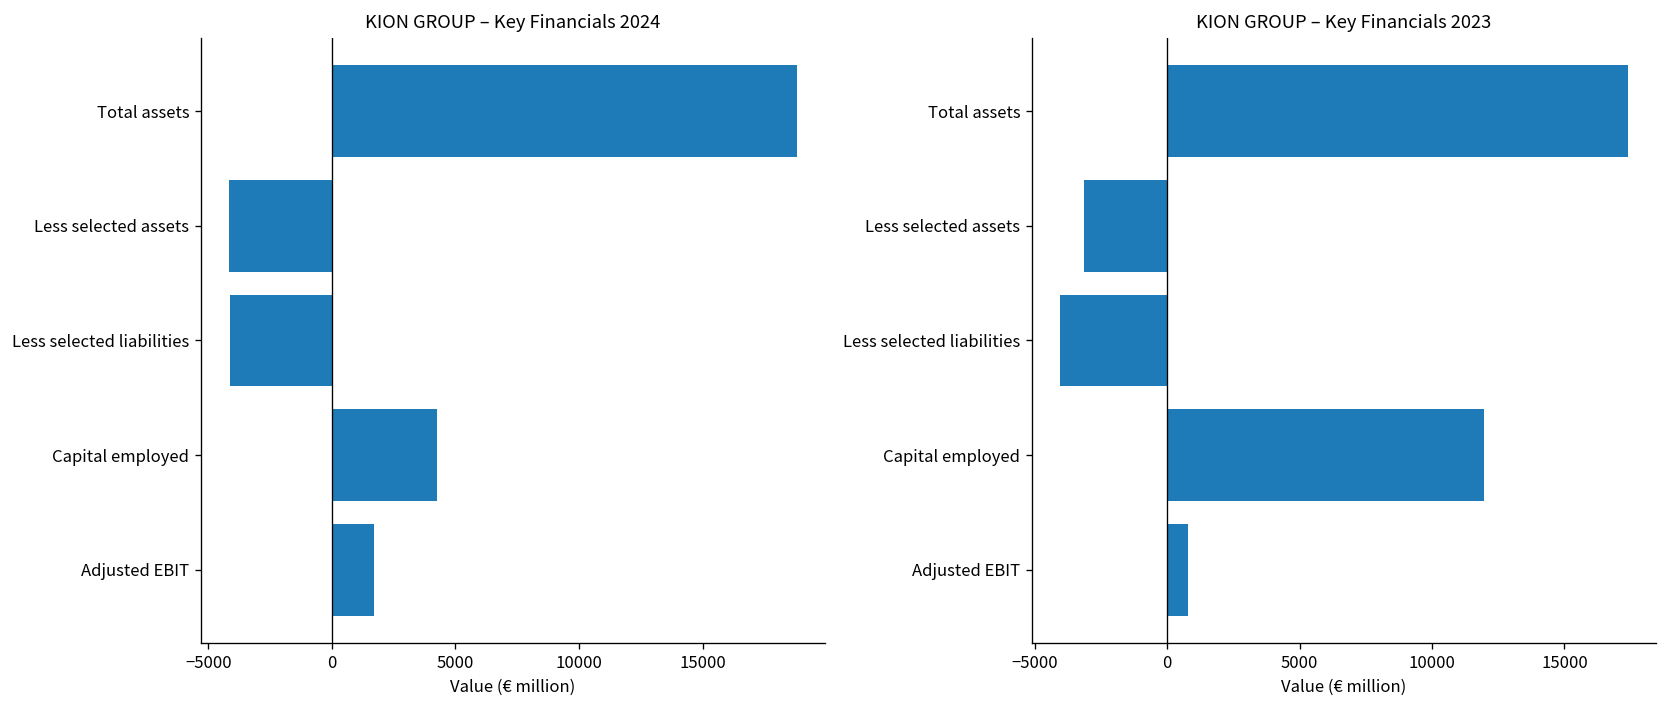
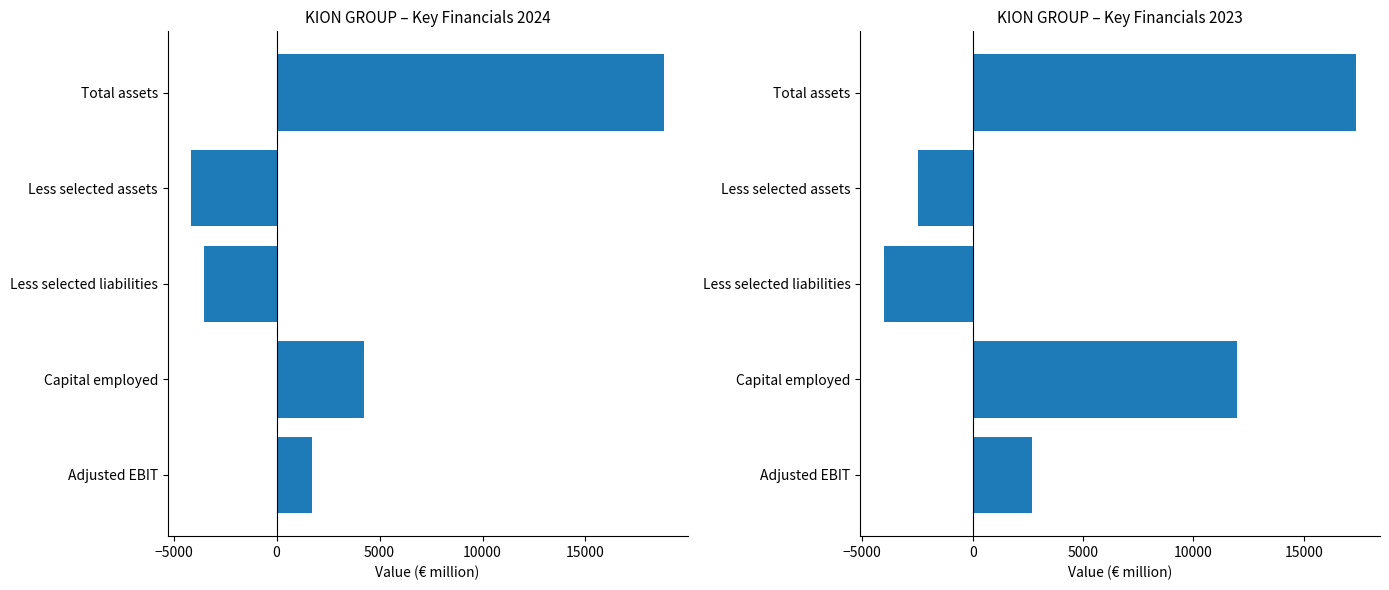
KION GROUP – Key Financials 2024, Less selected liabilities: -4100 -> -3500
KION GROUP – Key Financials 2023, Less selected assets: -3100 -> -2500
KION GROUP – Key Financials 2023, Adjusted EBIT: 800 -> 2700
